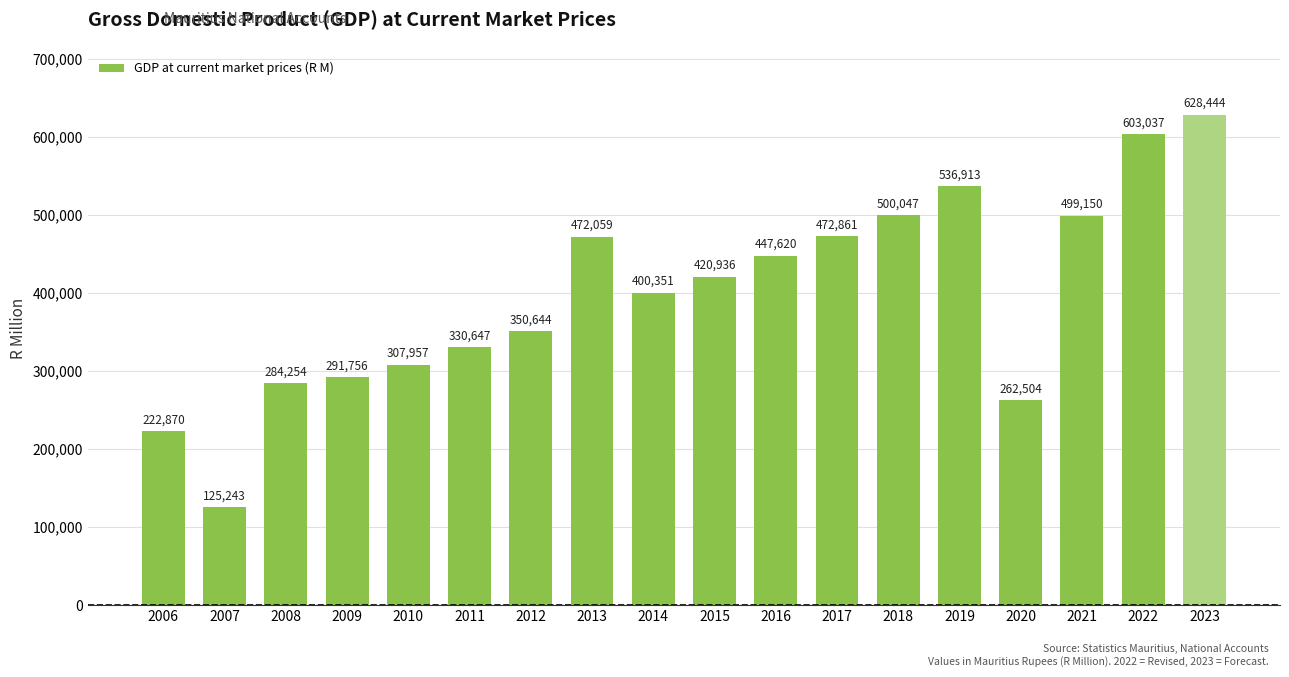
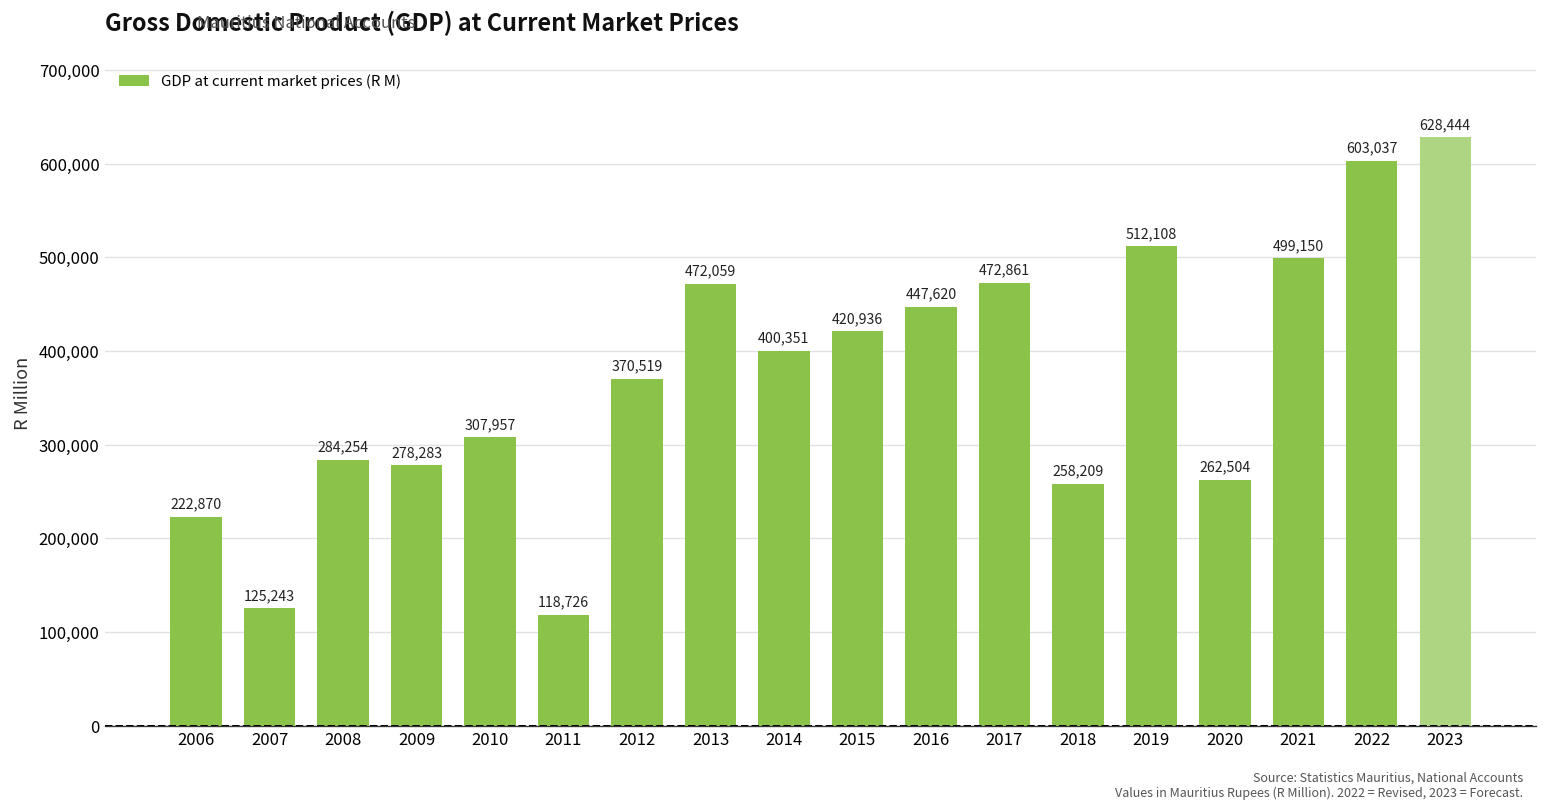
2009: 291,756 -> 278,283
2011: 330,647 -> 118,726
2012: 350,644 -> 370,519
2018: 500,047 -> 258,209
2019: 536,913 -> 512,108
